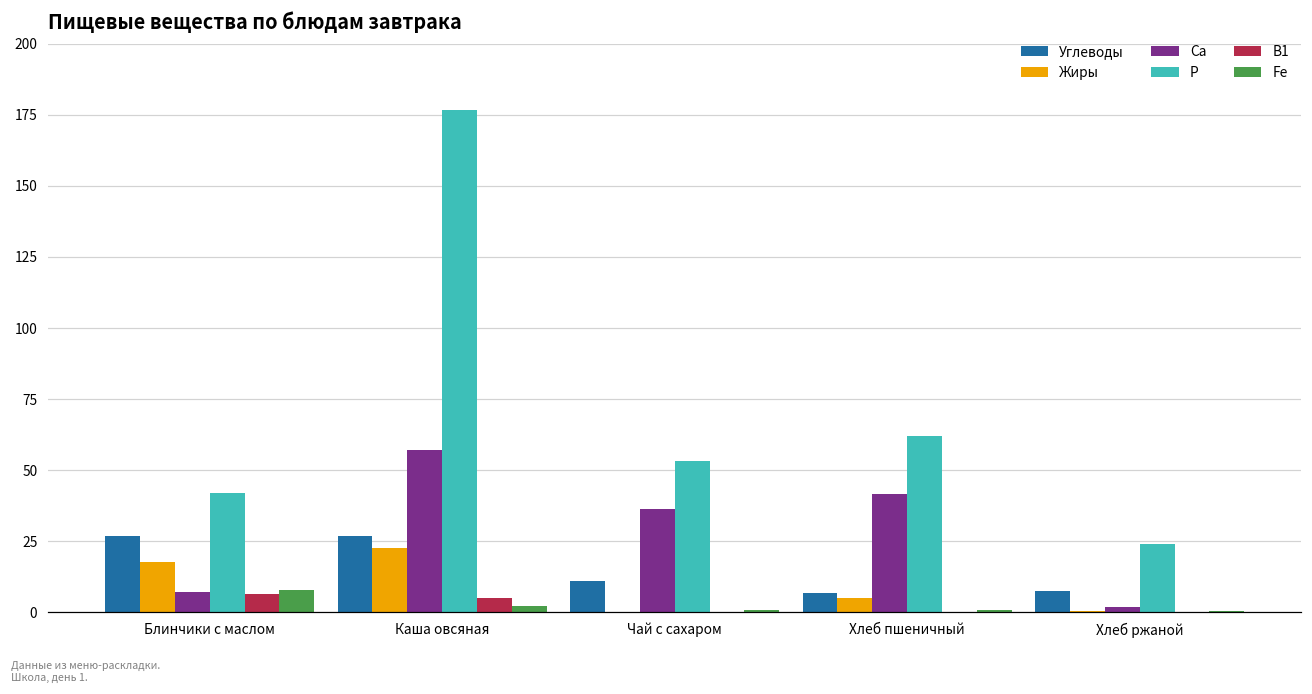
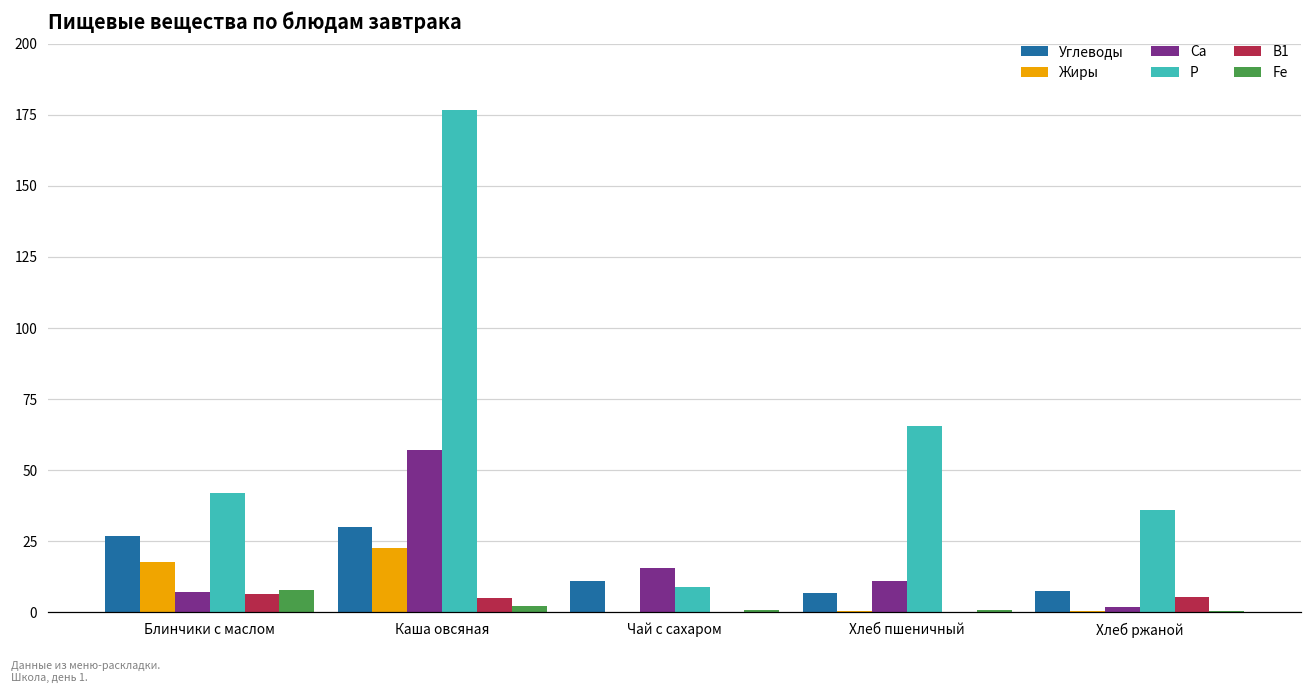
Углеводы, Каша овсяная: 27 -> 30
Ca, Чай с сахаром: 36 -> 16
P, Чай с сахаром: 53 -> 9
Жиры, Хлеб пшеничный: 5 -> 0
Ca, Хлеб пшеничный: 42 -> 11
P, Хлеб пшеничный: 62 -> 65
P, Хлеб ржаной: 24 -> 36
B1, Хлеб ржаной: 0 -> 5
